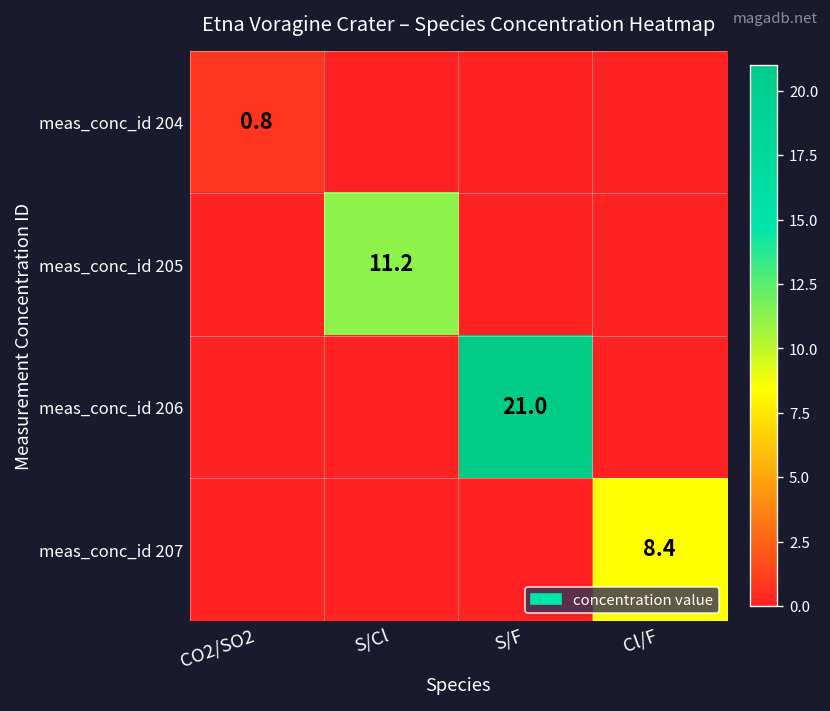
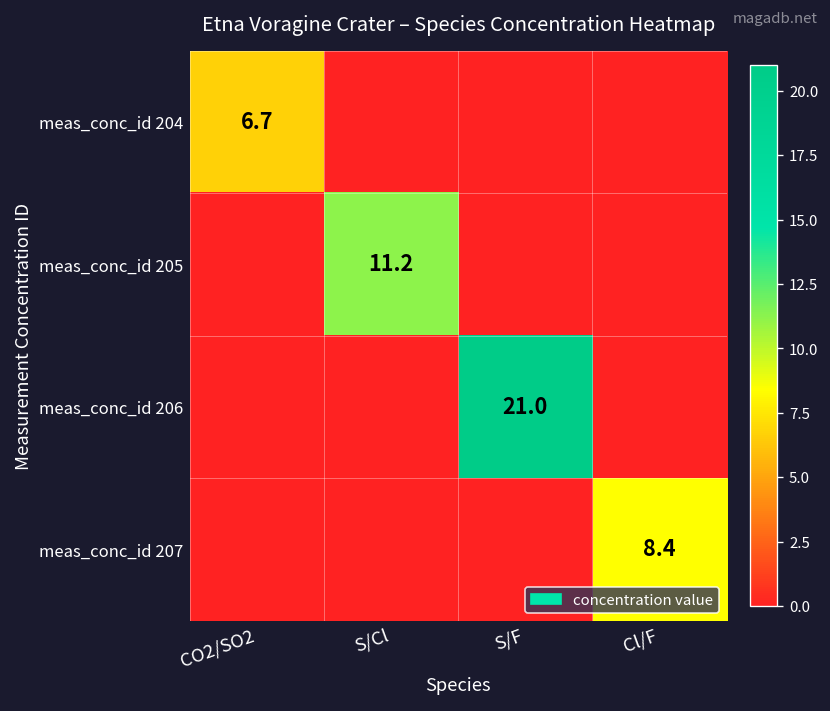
meas_conc_id 204, CO2/SO2: 0.8 -> 6.7
